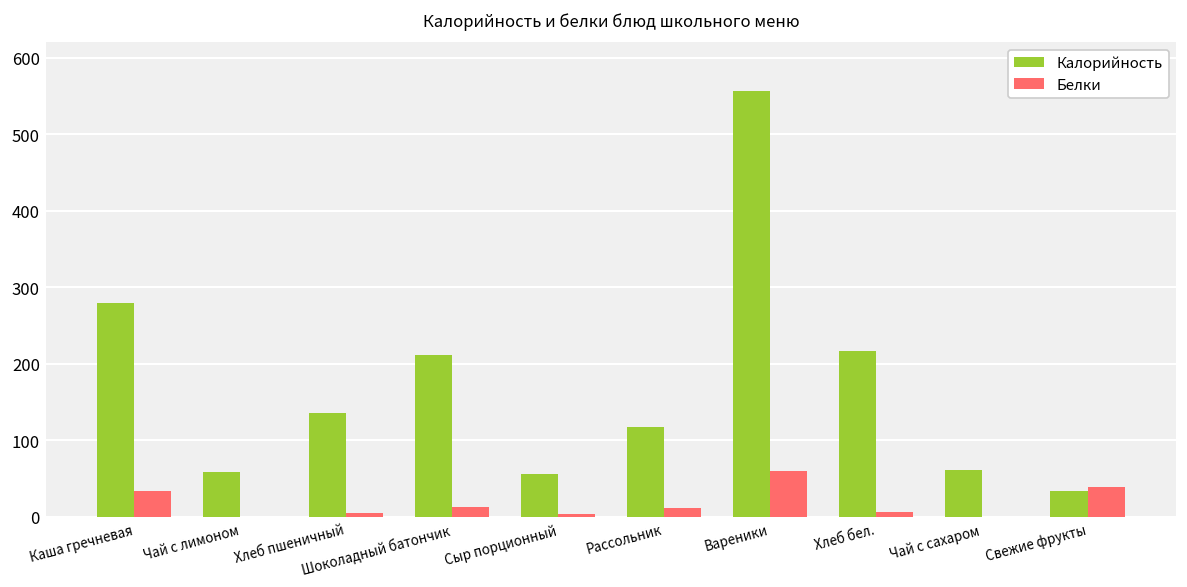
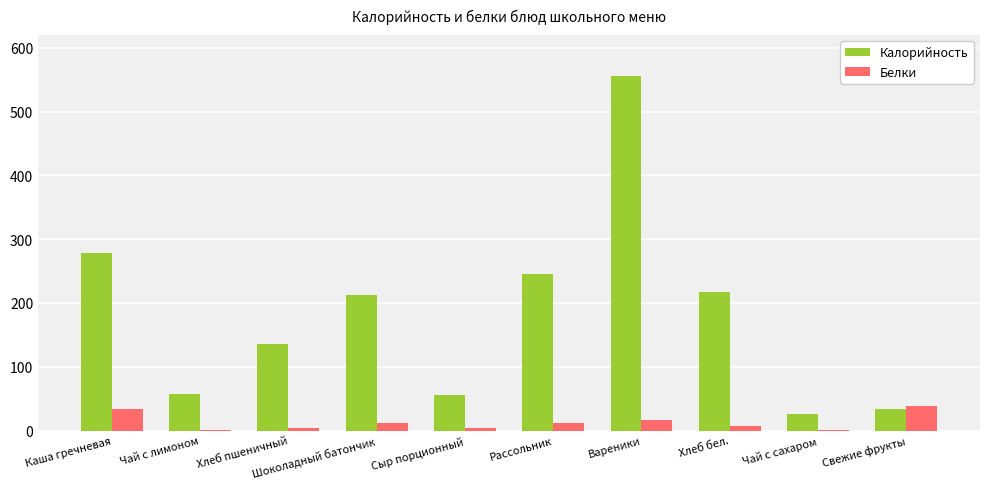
Калорийность, Рассольник: 120 -> 250
Белки, Вареники: 60 -> 20
Калорийность, Чай с сахаром: 60 -> 30
